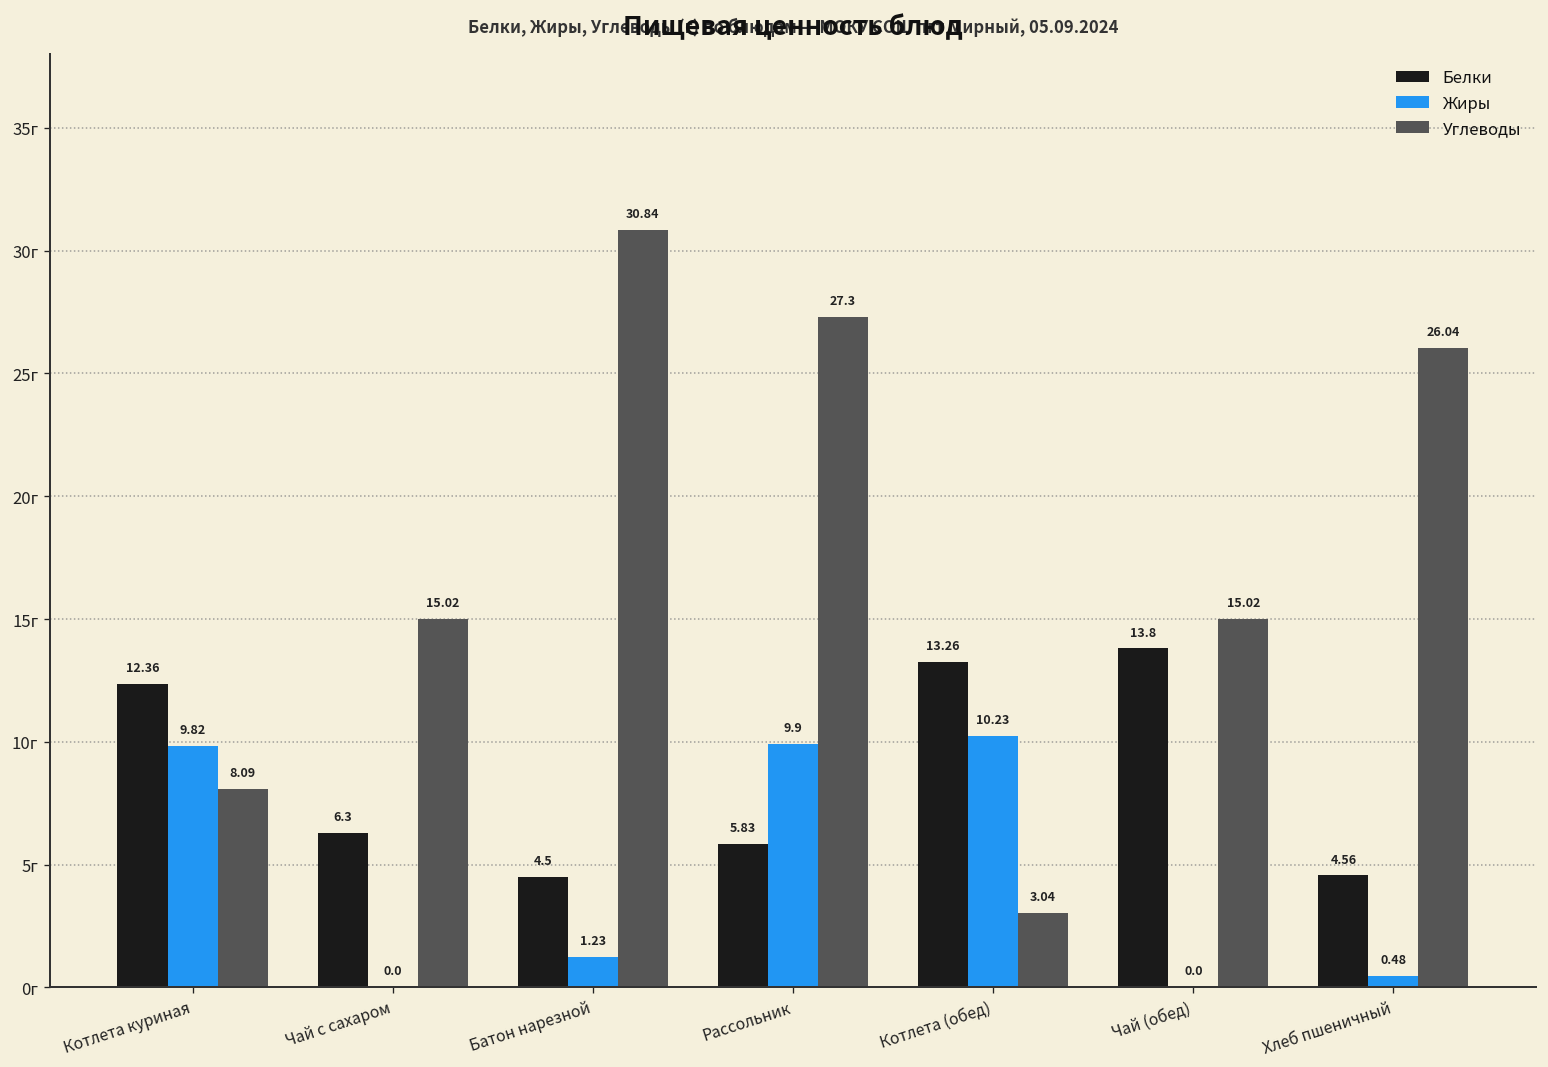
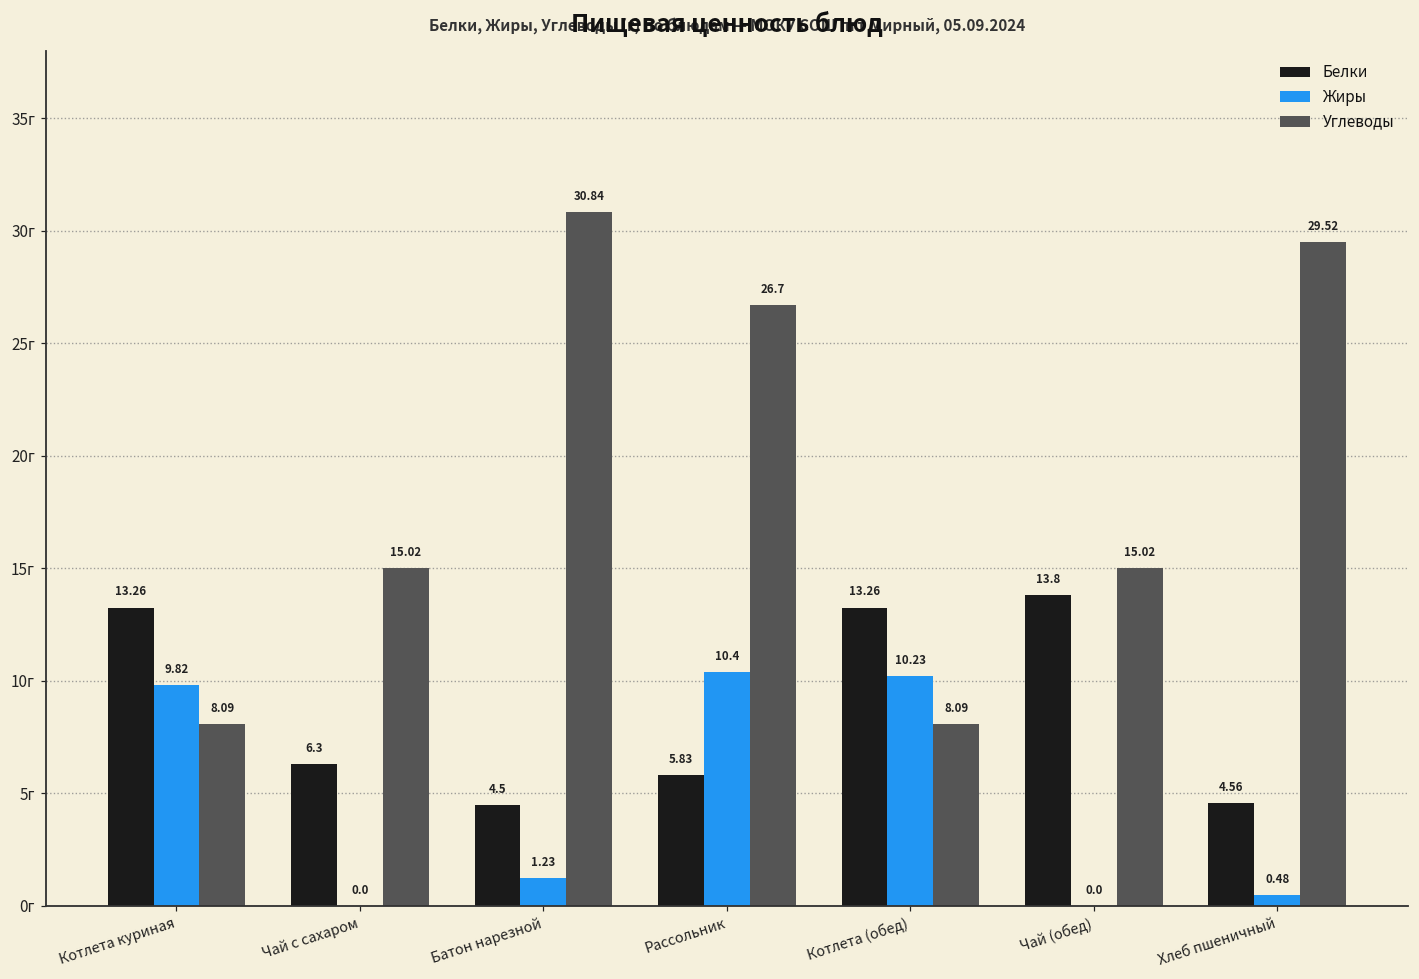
Белки, Котлета куриная: 12.36 -> 13.26
Жиры, Рассольник: 9.9 -> 10.4
Углеводы, Рассольник: 27.3 -> 26.7
Углеводы, Котлета (обед): 3.04 -> 8.09
Углеводы, Хлеб пшеничный: 26.04 -> 29.52
